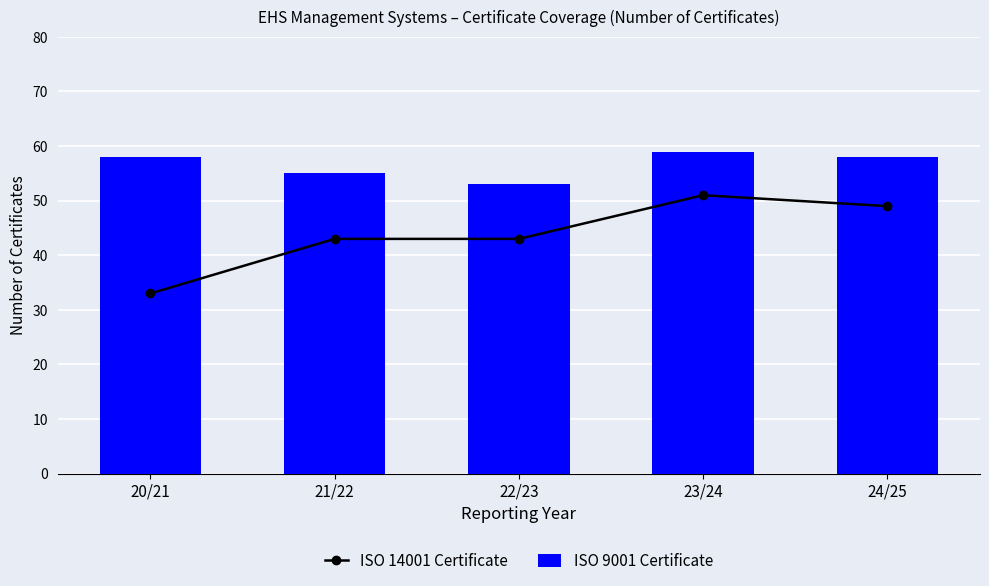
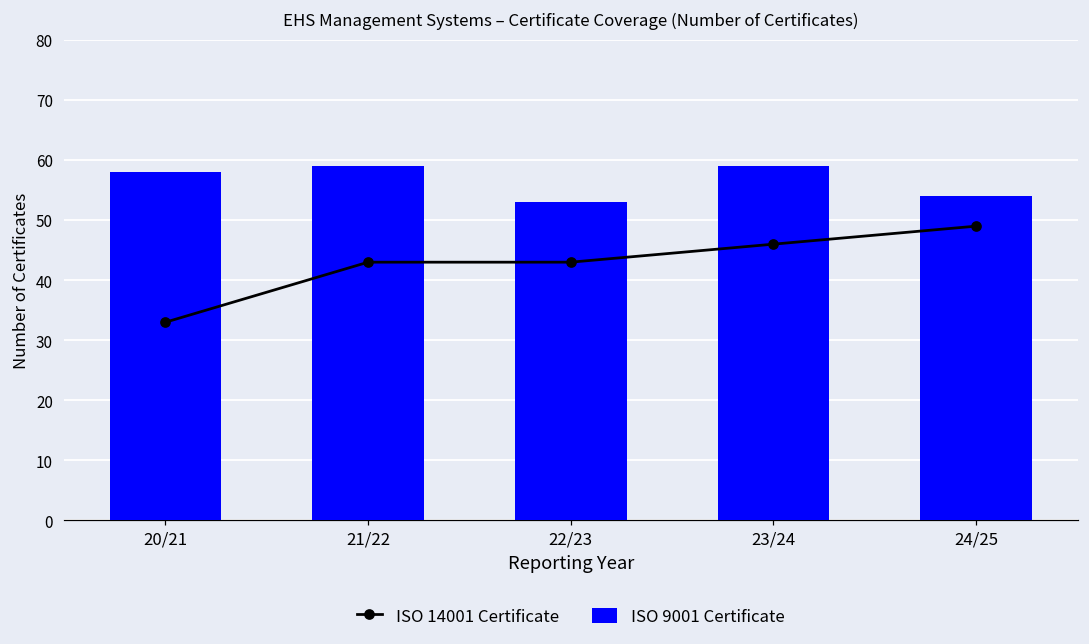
ISO 9001 Certificate, 21/22: 55 -> 59
ISO 14001 Certificate, 23/24: 51 -> 46
ISO 9001 Certificate, 24/25: 58 -> 54
